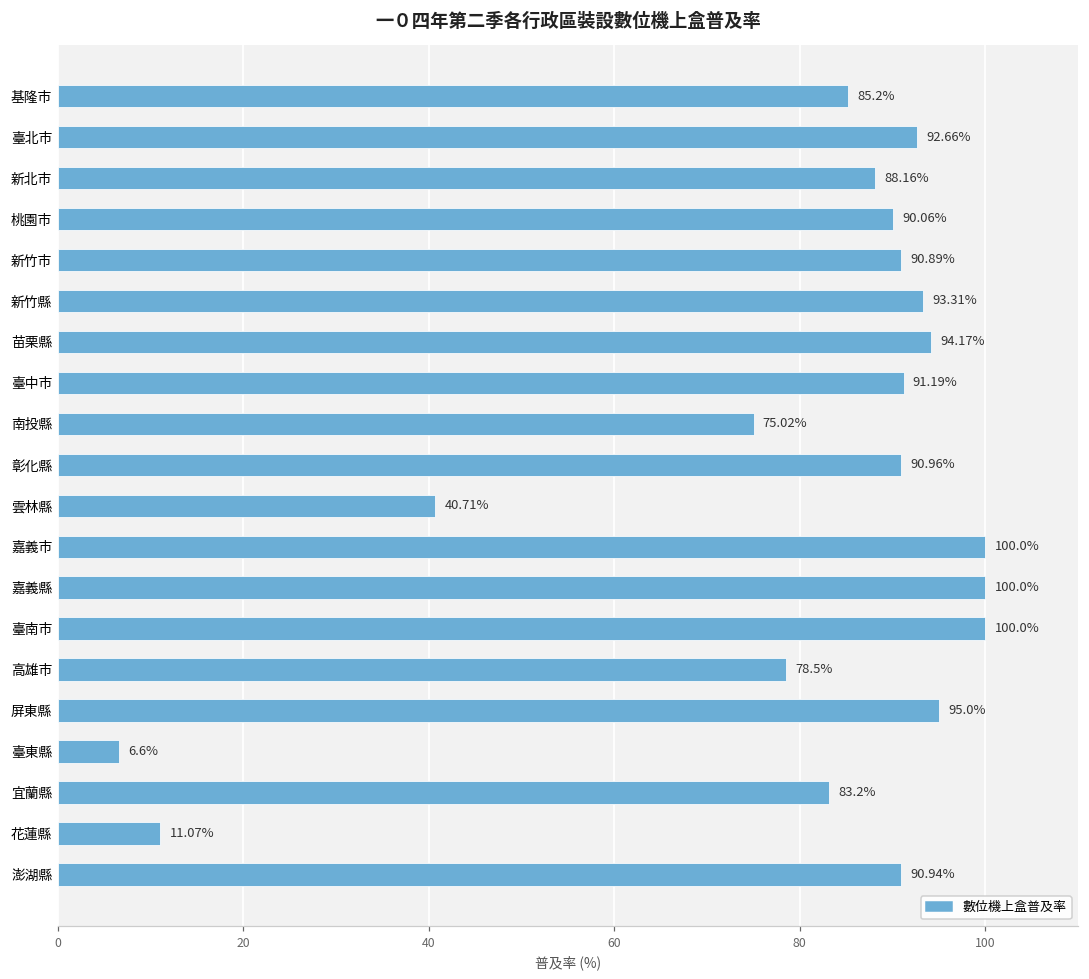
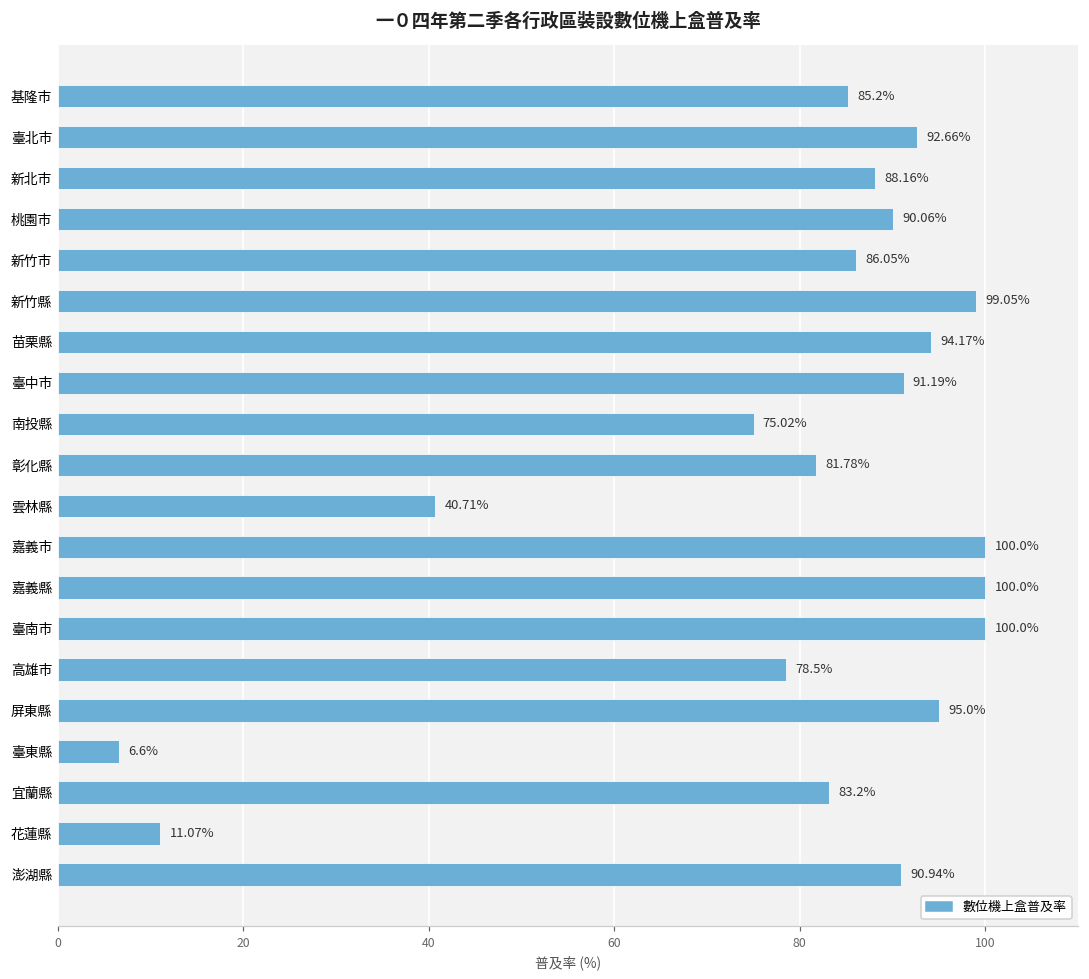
新竹市: 90.89% -> 86.05%
新竹縣: 93.31% -> 99.05%
彰化縣: 90.96% -> 81.78%
